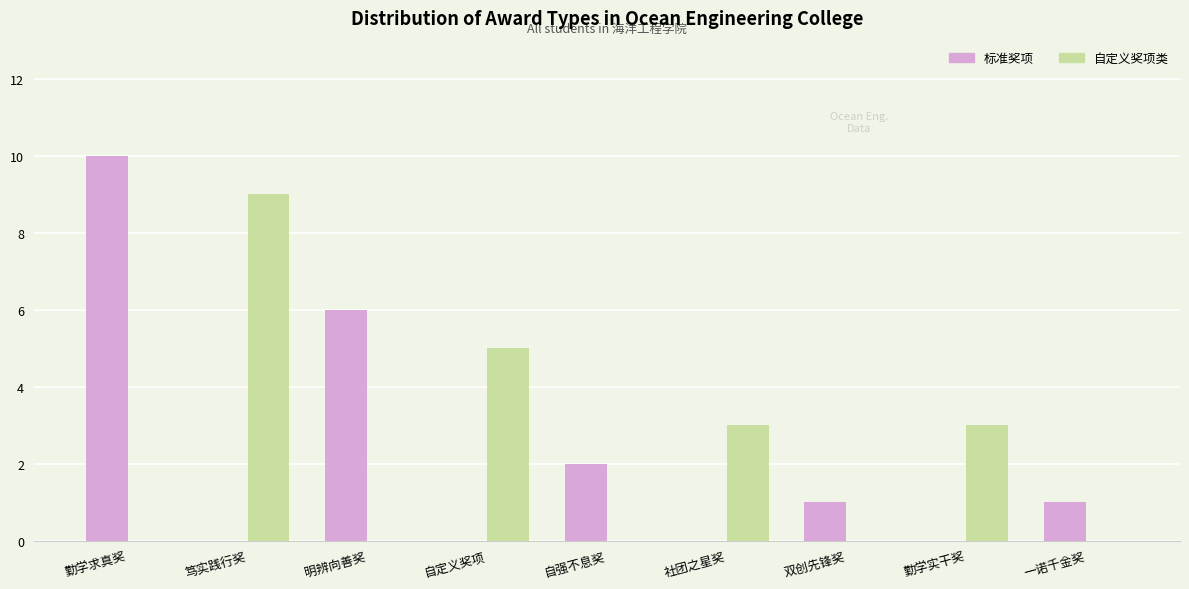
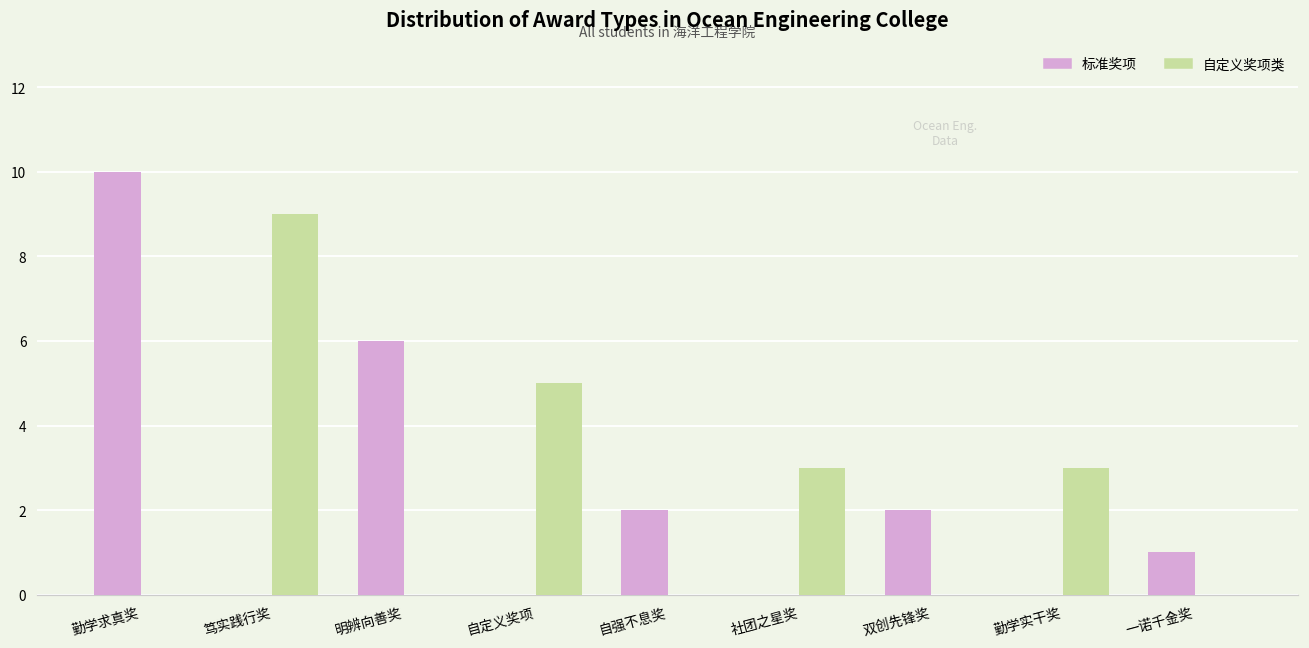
标准奖项, 双创先锋奖: 1 -> 2
